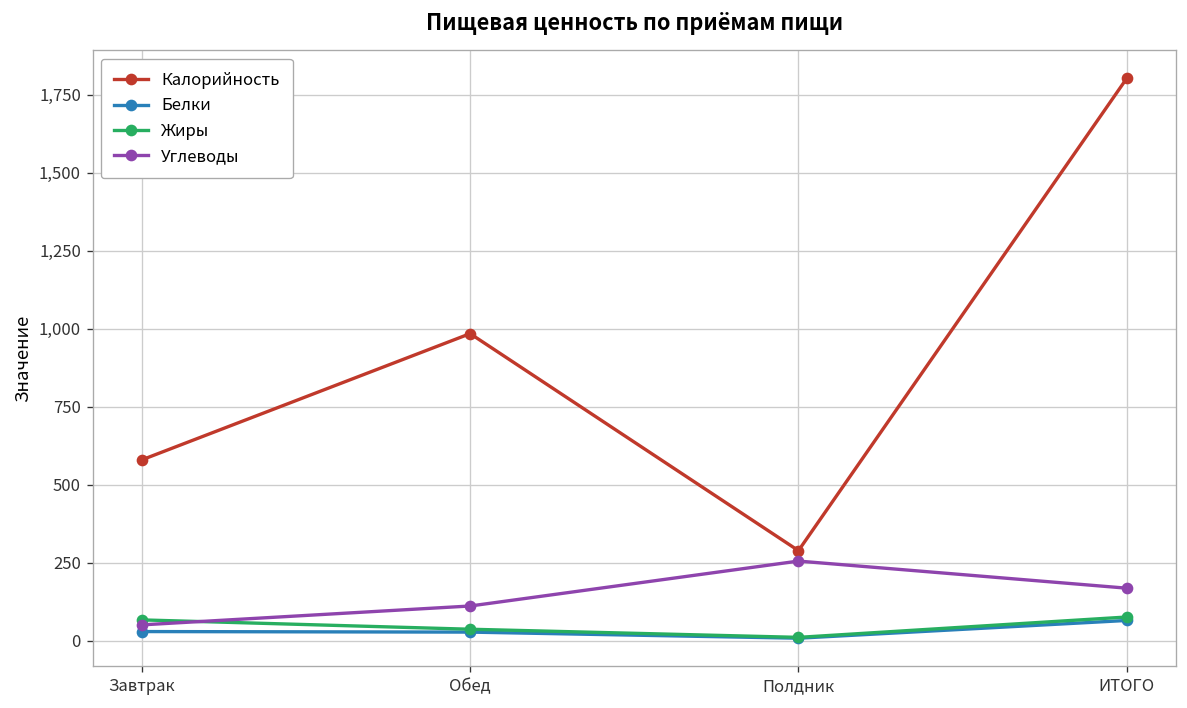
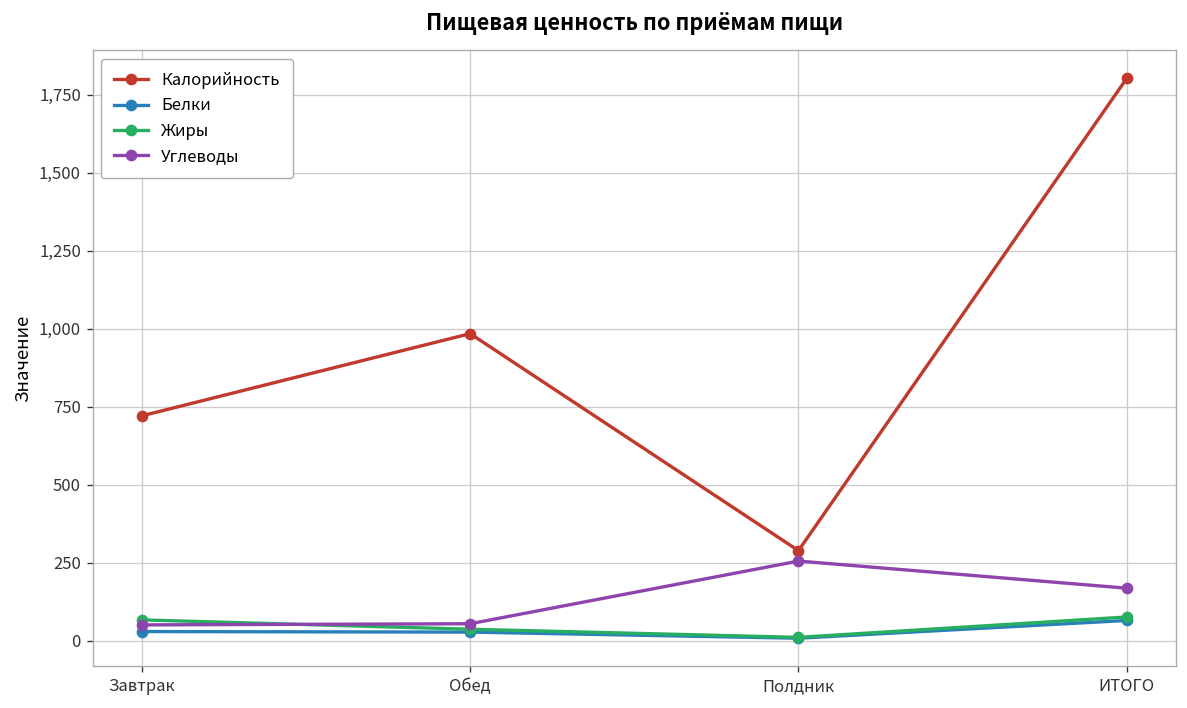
Калорийность, Завтрак: 580 -> 720
Углеводы, Обед: 110 -> 50
